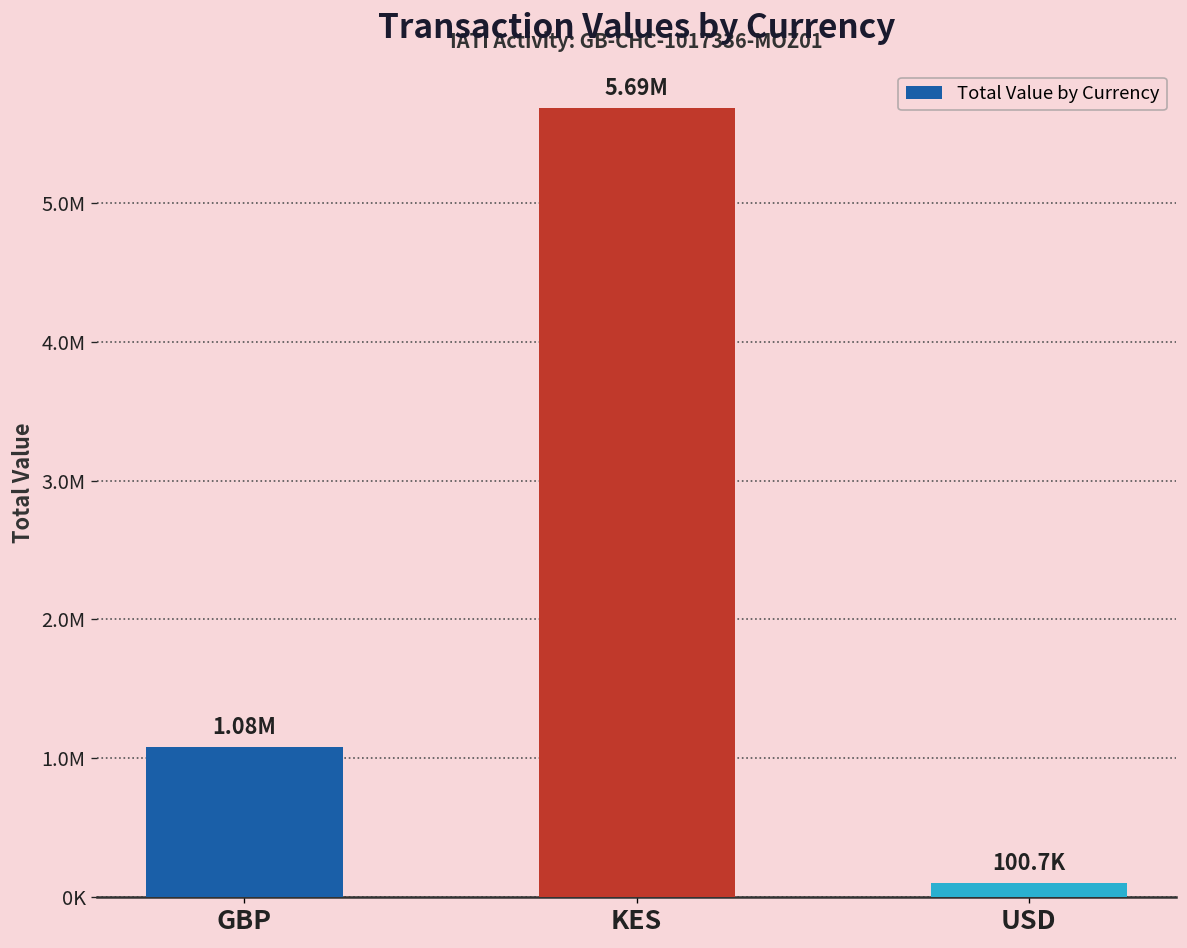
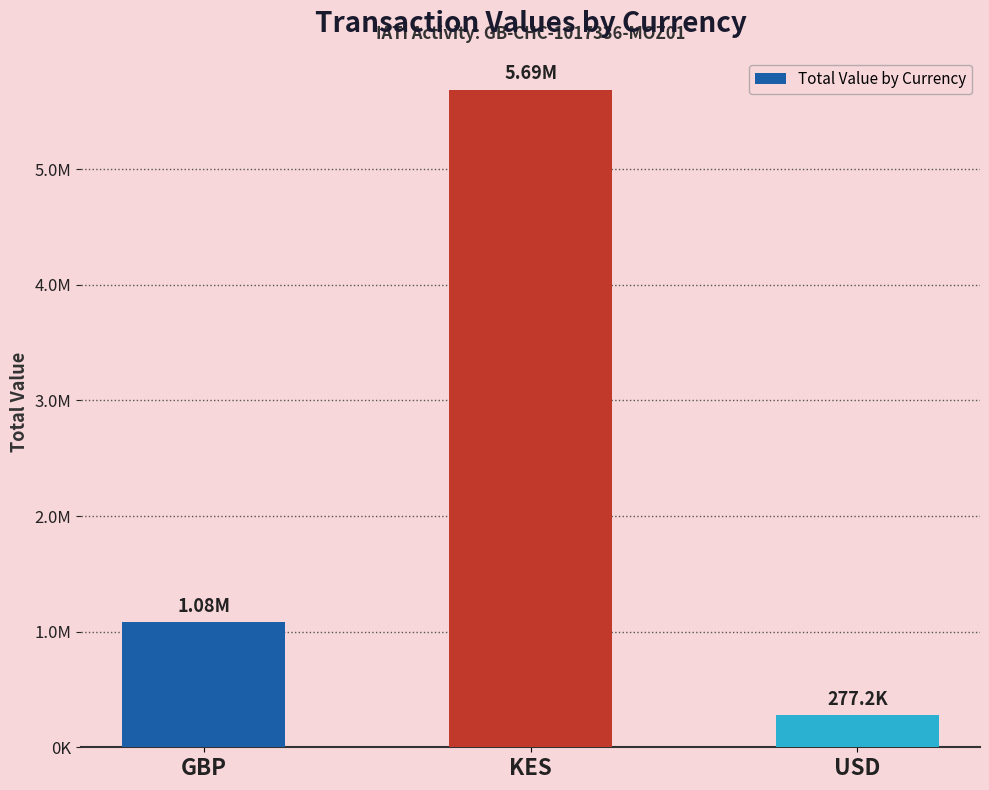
USD: 100.7K -> 277.2K
